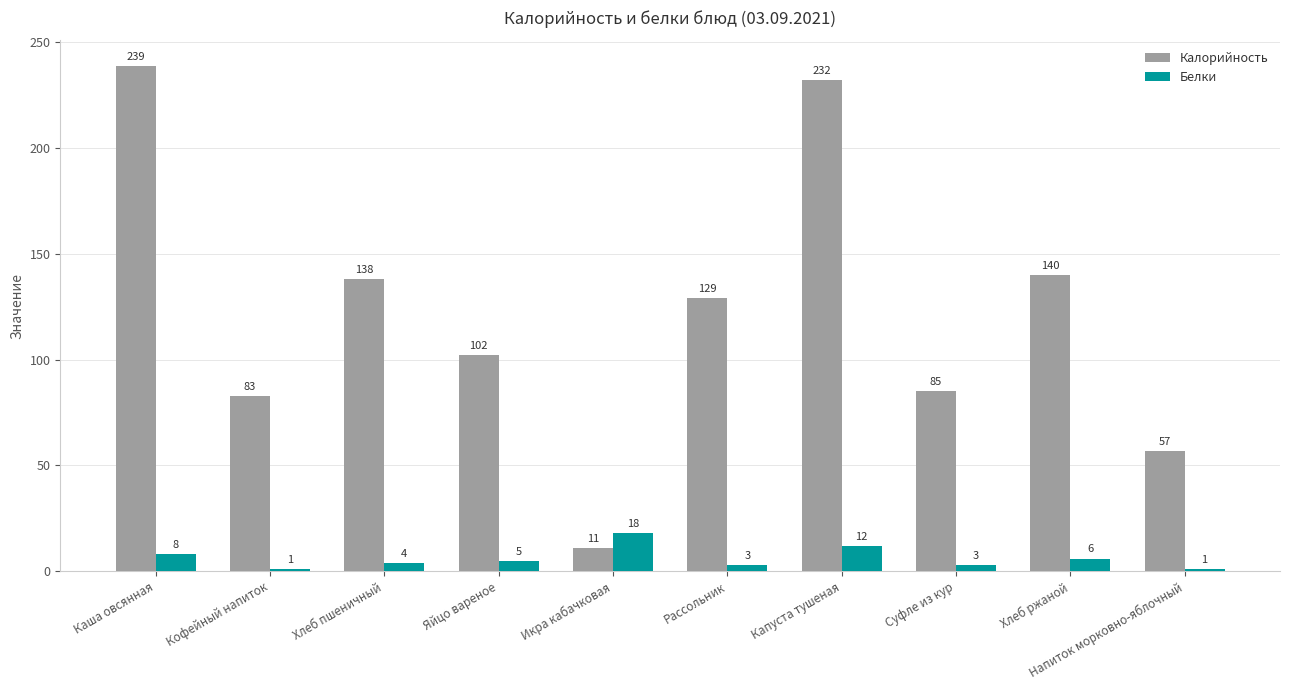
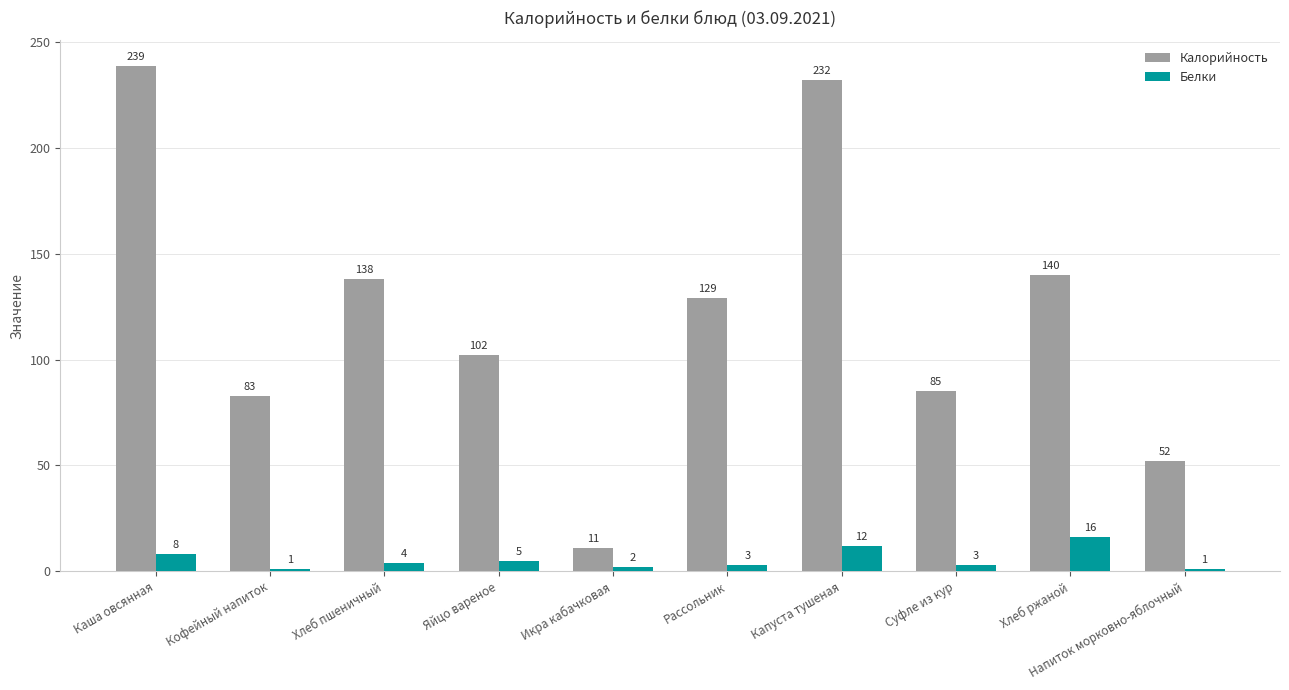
Белки, Икра кабачковая: 18 -> 2
Белки, Хлеб ржаной: 6 -> 16
Калорийность, Напиток морковно-яблочный: 57 -> 52
